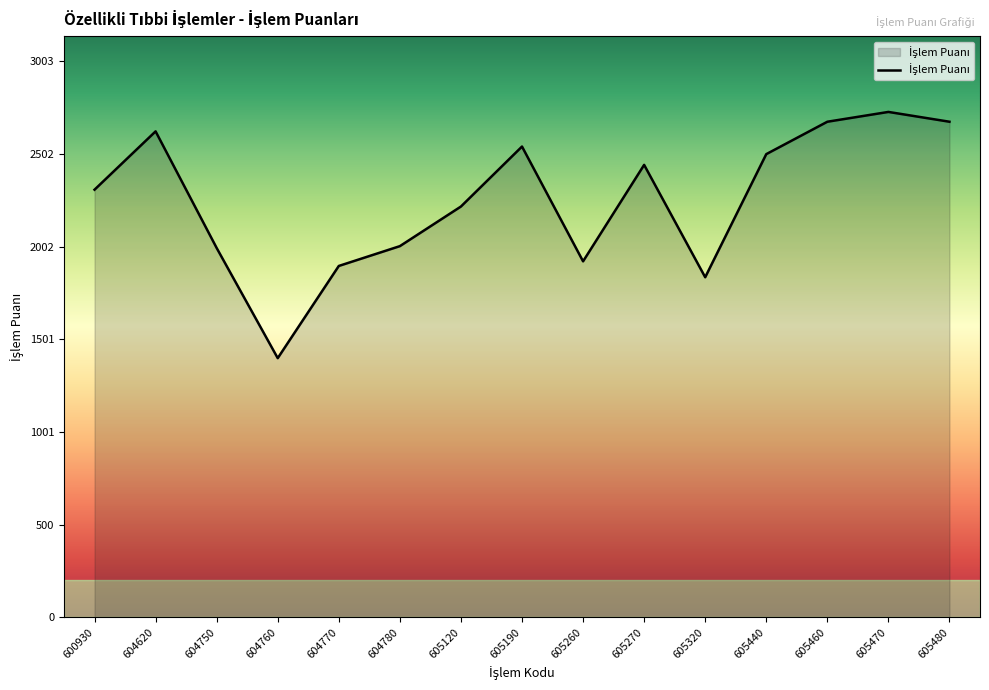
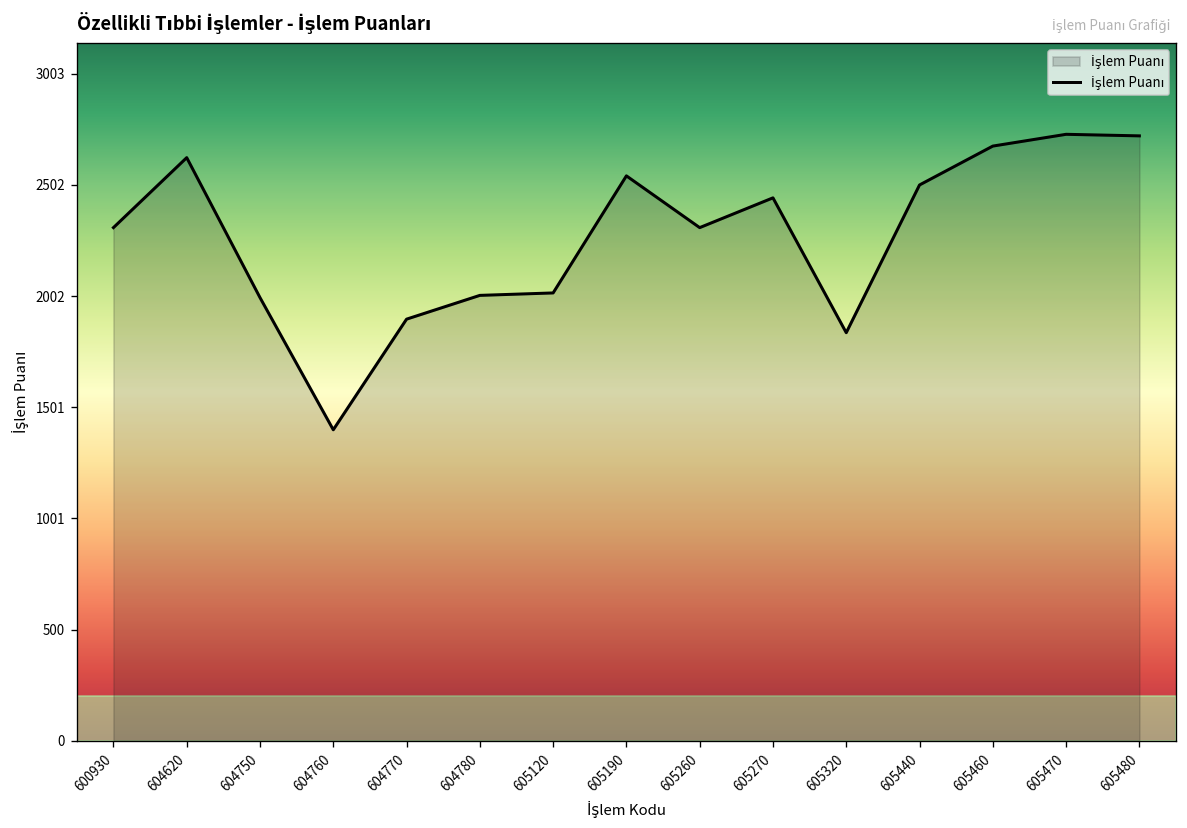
605120: 2220 -> 2020
605260: 1920 -> 2310
605480: 2680 -> 2720
